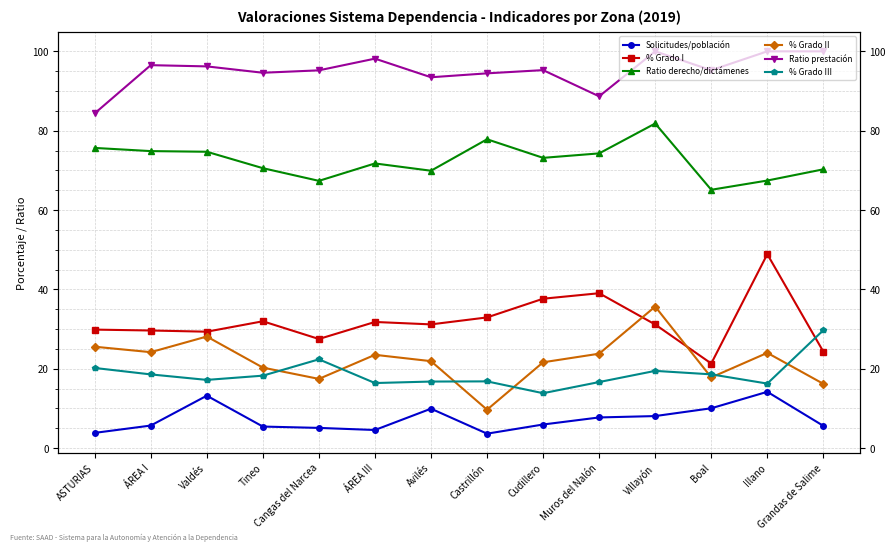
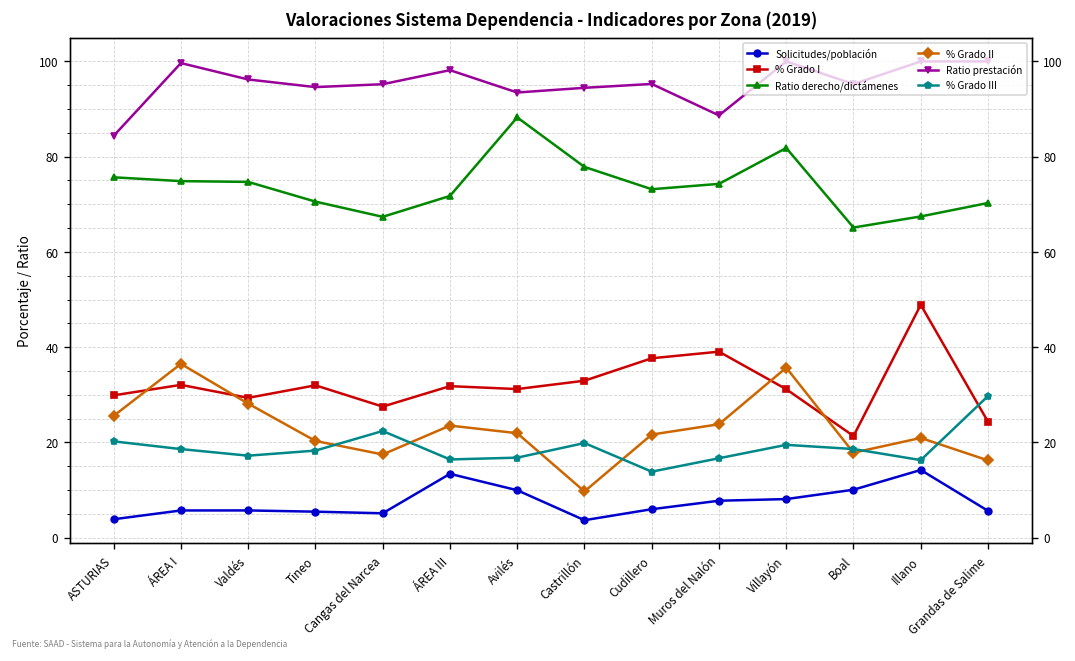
% Grado I, ÁREA I: 30 -> 32
% Grado II, ÁREA I: 24 -> 36
Ratio prestación, ÁREA I: 97 -> 100
Solicitudes/población, Valdés: 13 -> 6
Solicitudes/población, ÁREA III: 5 -> 13
Ratio derecho/dictámenes, Avilés: 70 -> 88
% Grado III, Castrillón: 17 -> 20
% Grado II, Illano: 24 -> 21
